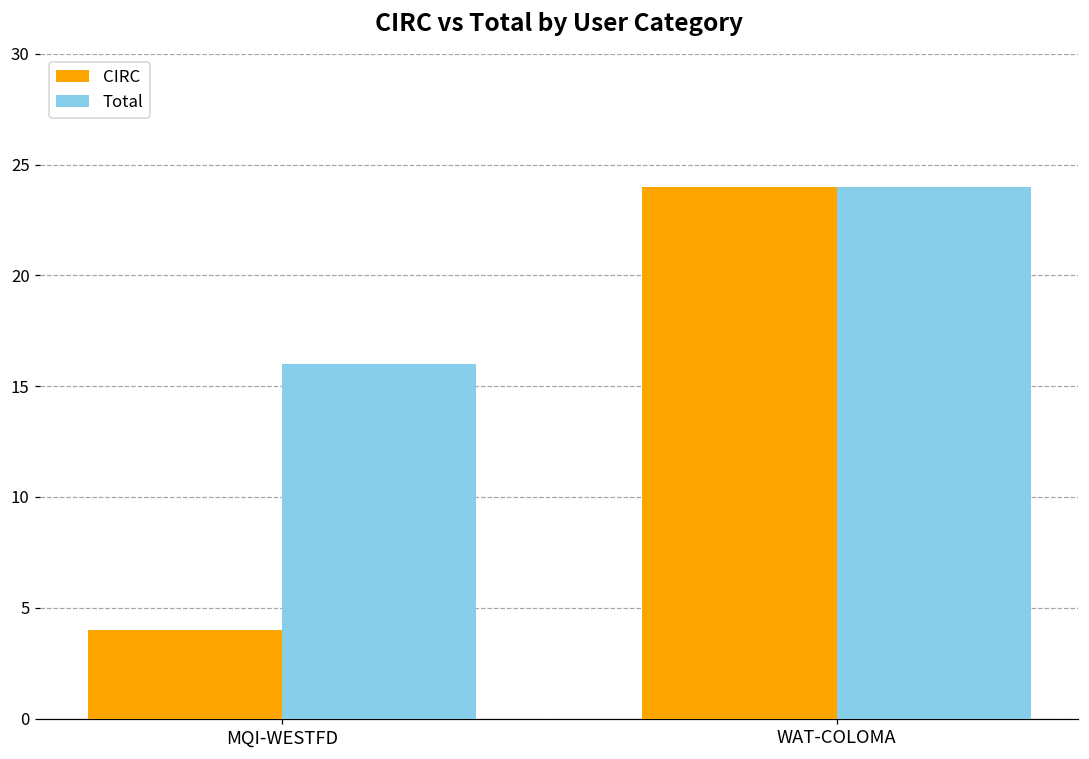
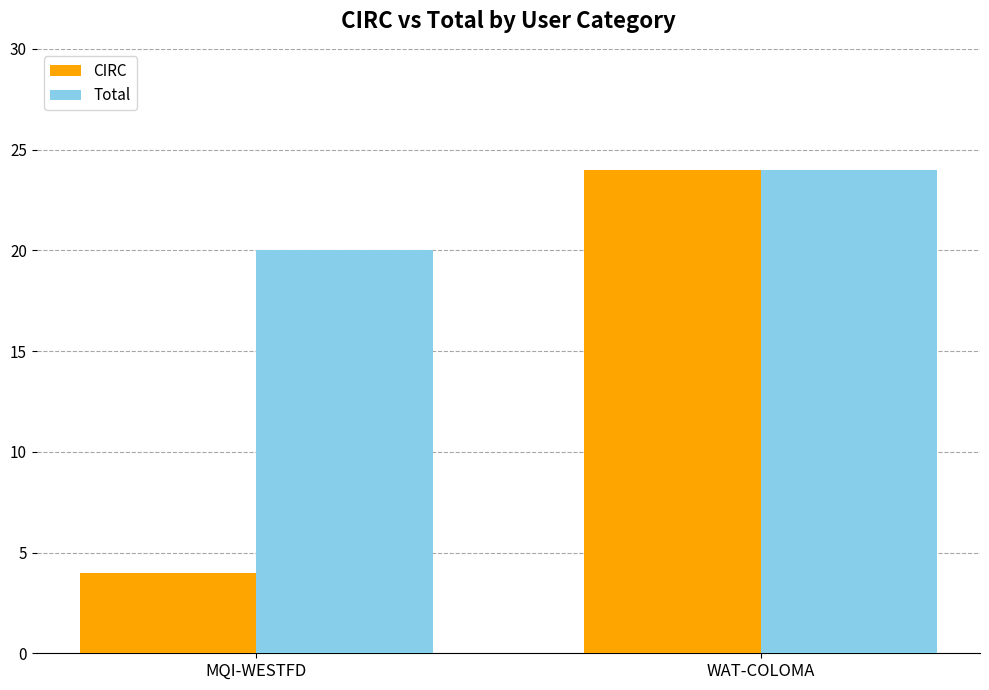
Total, MQI-WESTFD: 16 -> 20
